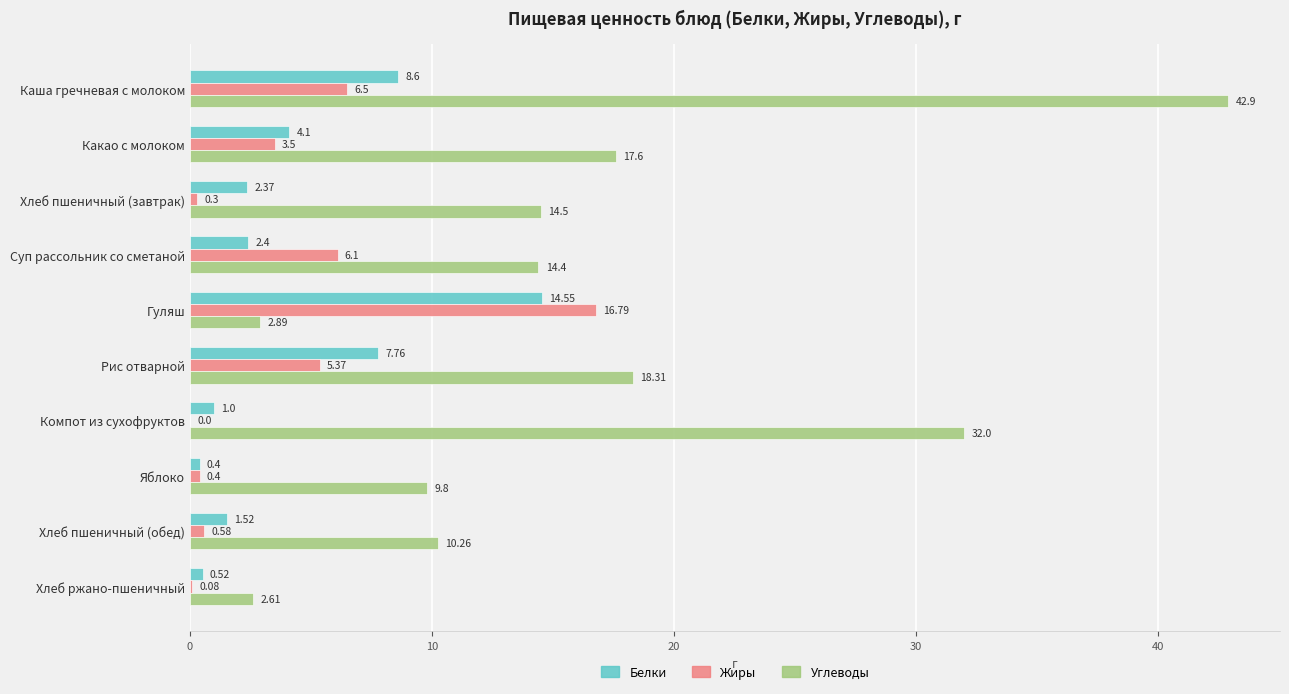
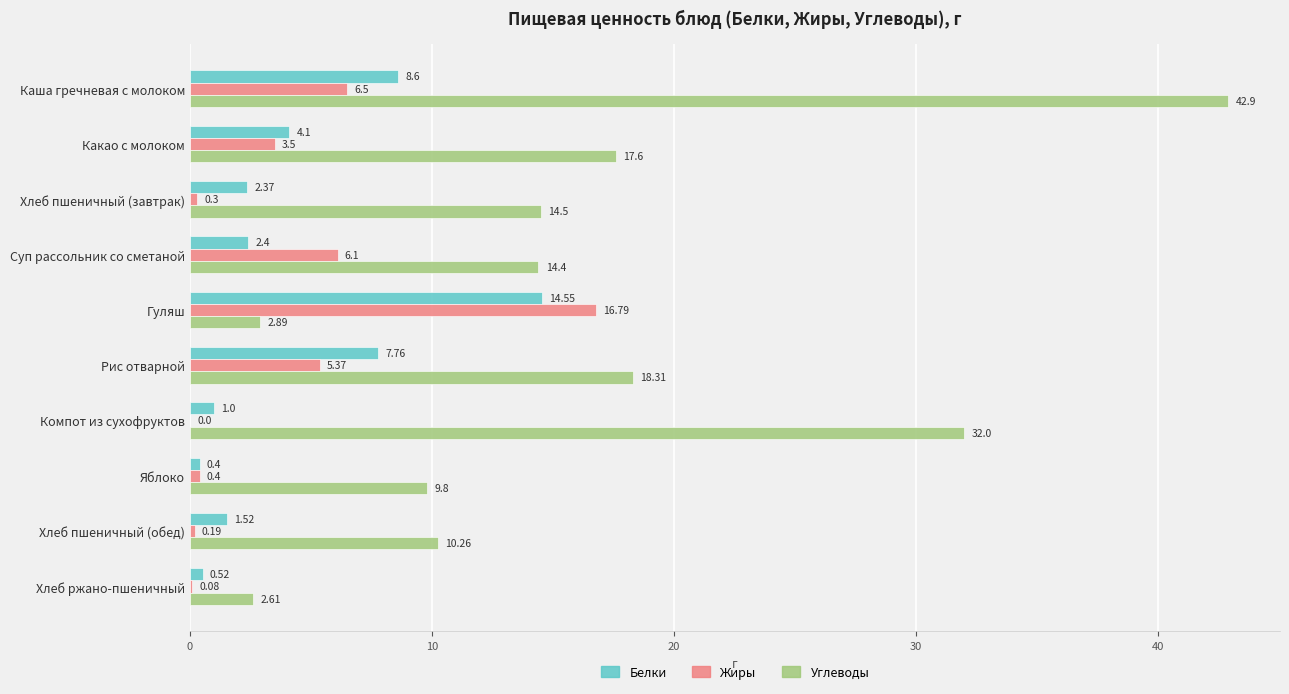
Жиры, Хлеб пшеничный (обед): 0.58 -> 0.19
